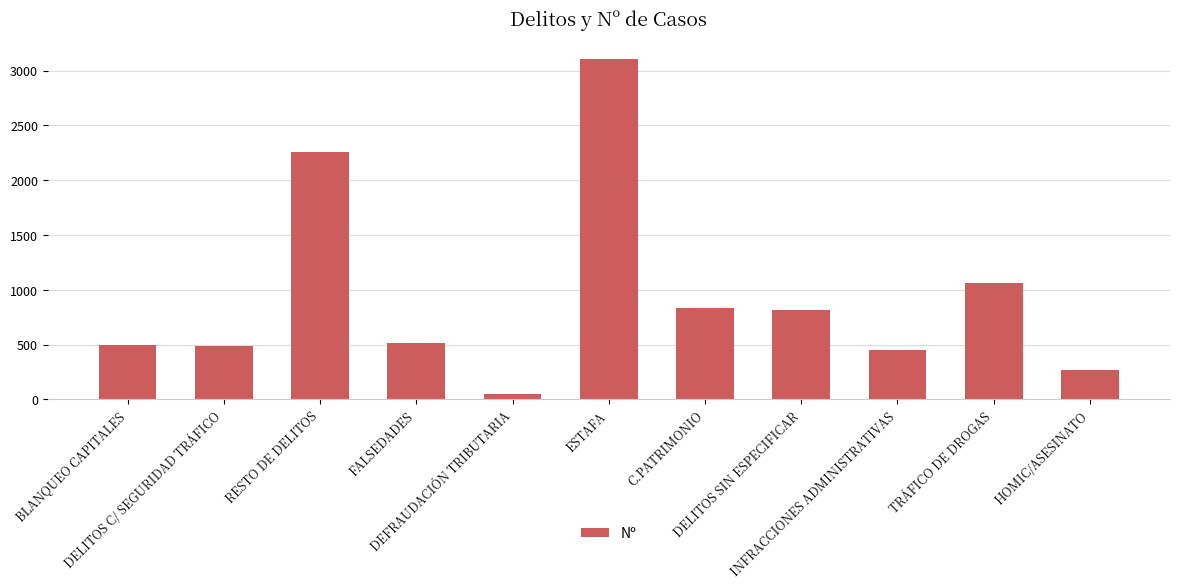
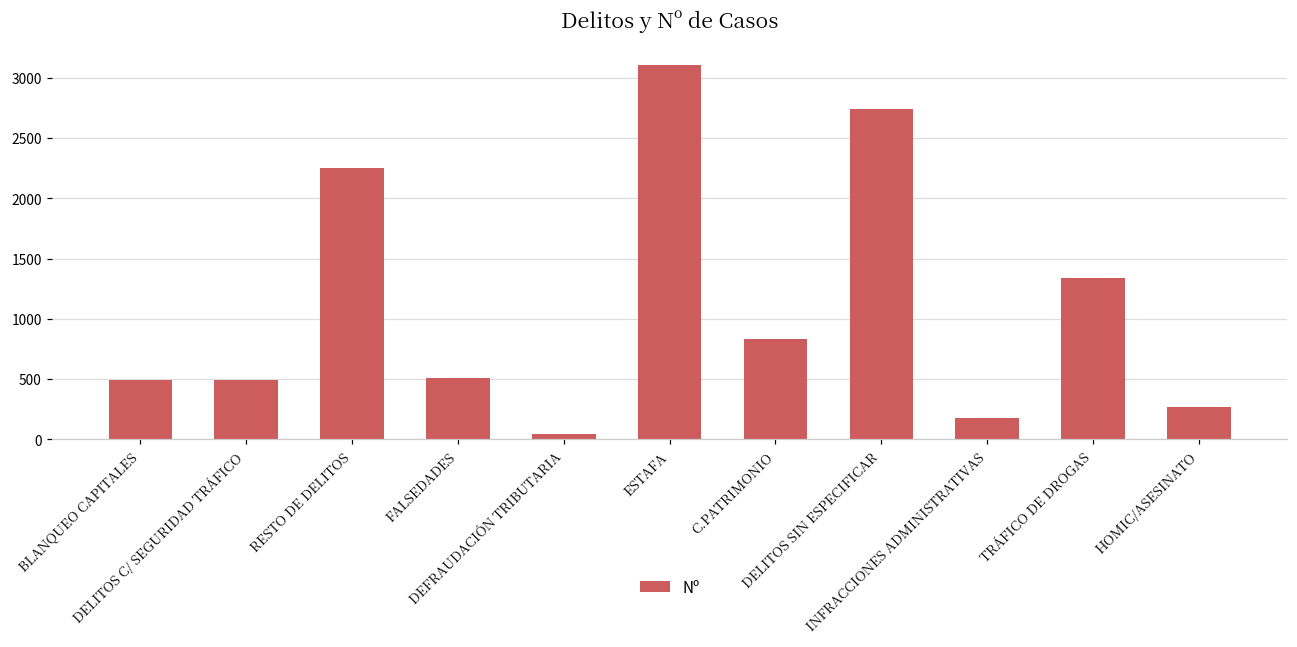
DELITOS SIN ESPECIFICAR: 820 -> 2740
INFRACCIONES ADMINISTRATIVAS: 450 -> 180
TRÁFICO DE DROGAS: 1060 -> 1340
